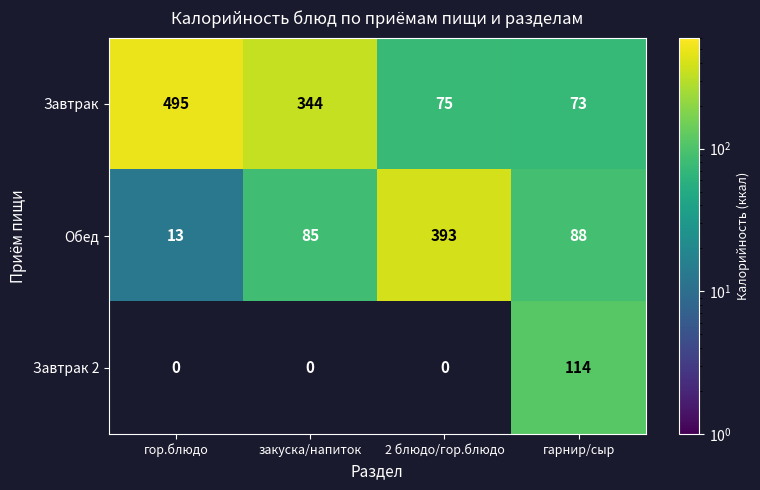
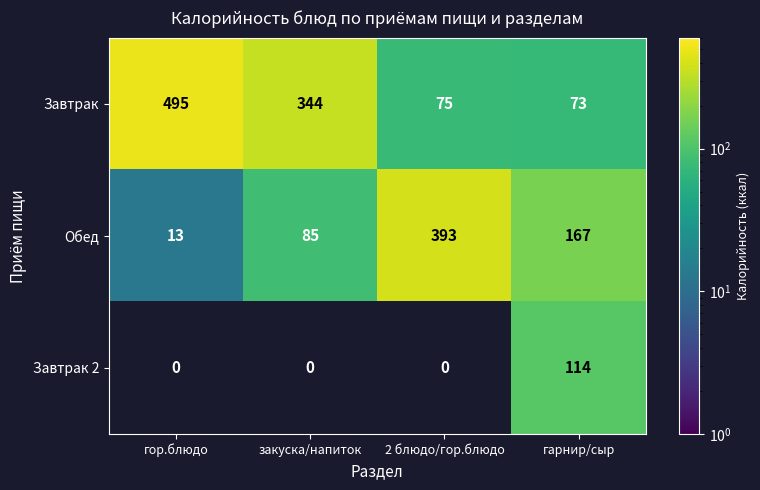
Обед, гарнир/сыр: 88 -> 167
